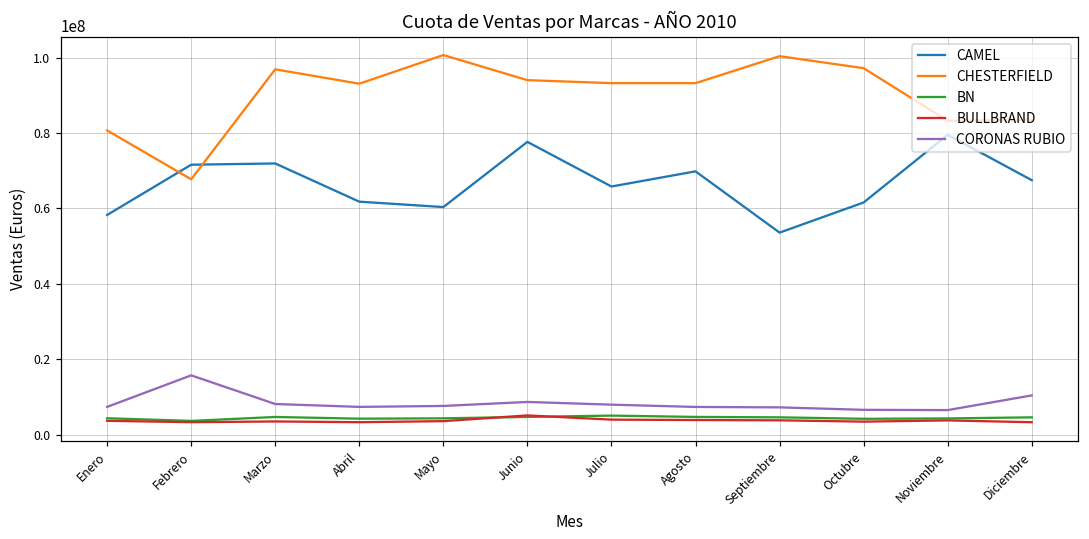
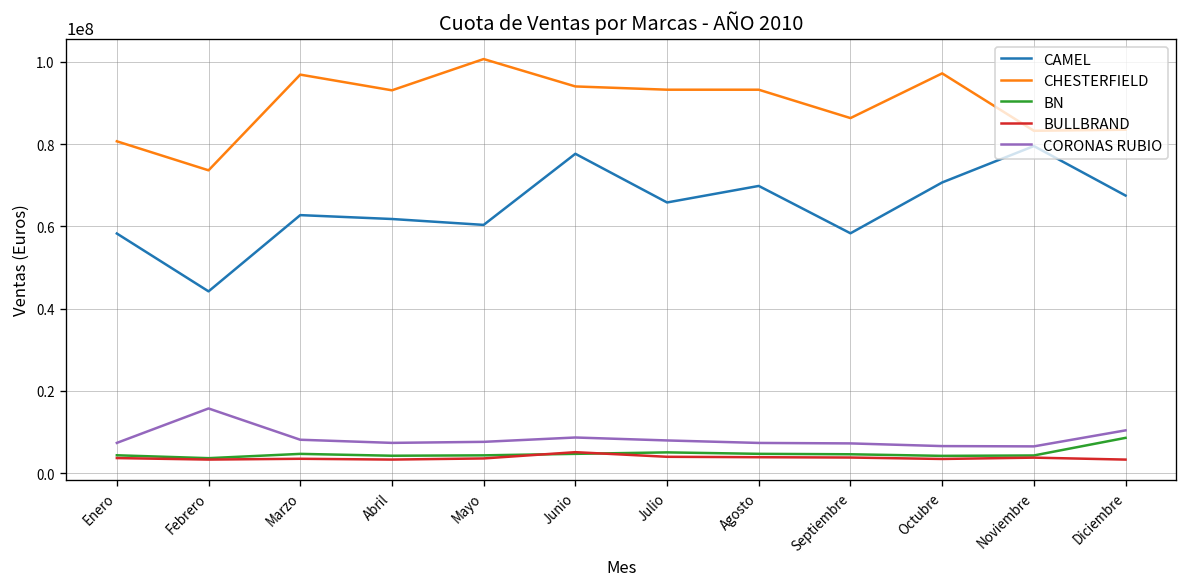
CAMEL, Febrero: 72000000 -> 44000000
CHESTERFIELD, Febrero: 68000000 -> 74000000
CAMEL, Marzo: 72000000 -> 63000000
CAMEL, Septiembre: 54000000 -> 58000000
CHESTERFIELD, Septiembre: 100000000 -> 86000000
CAMEL, Octubre: 62000000 -> 71000000
BN, Diciembre: 5000000 -> 9000000
